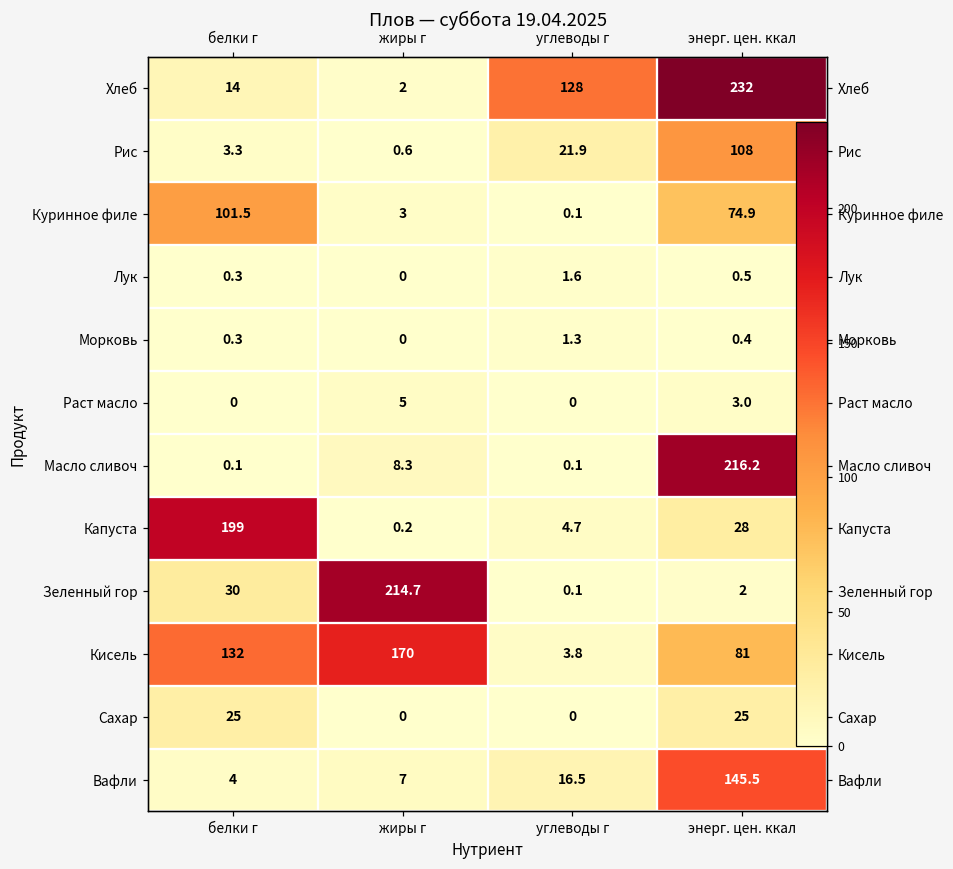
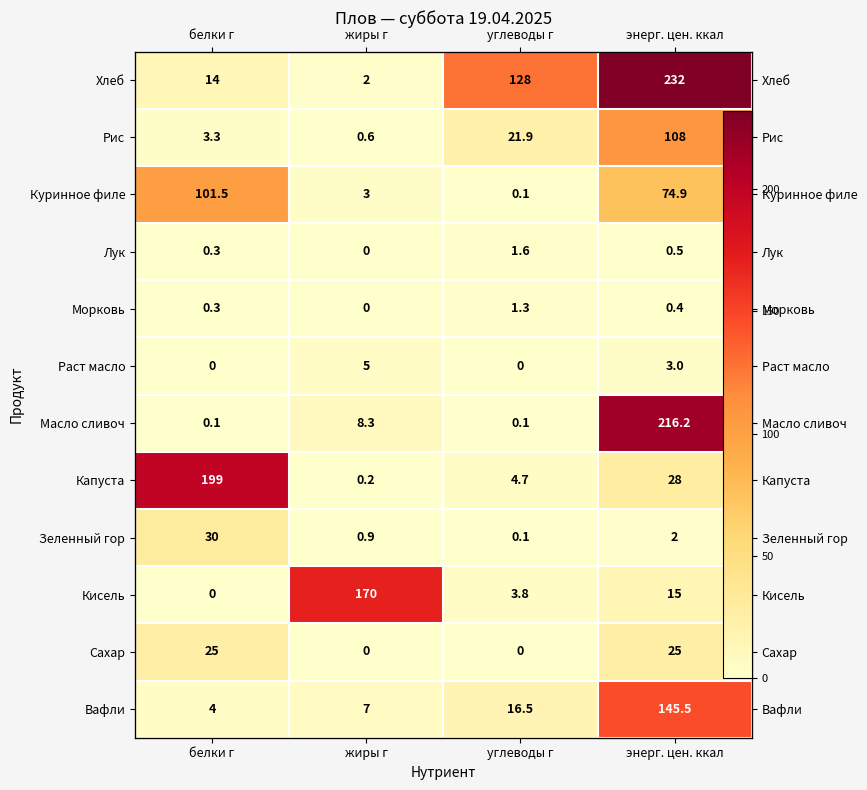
Зеленный гор, жиры г: 214.7 -> 0.9
Кисель, белки г: 132 -> 0
Кисель, энерг. цен. ккал: 81 -> 15
